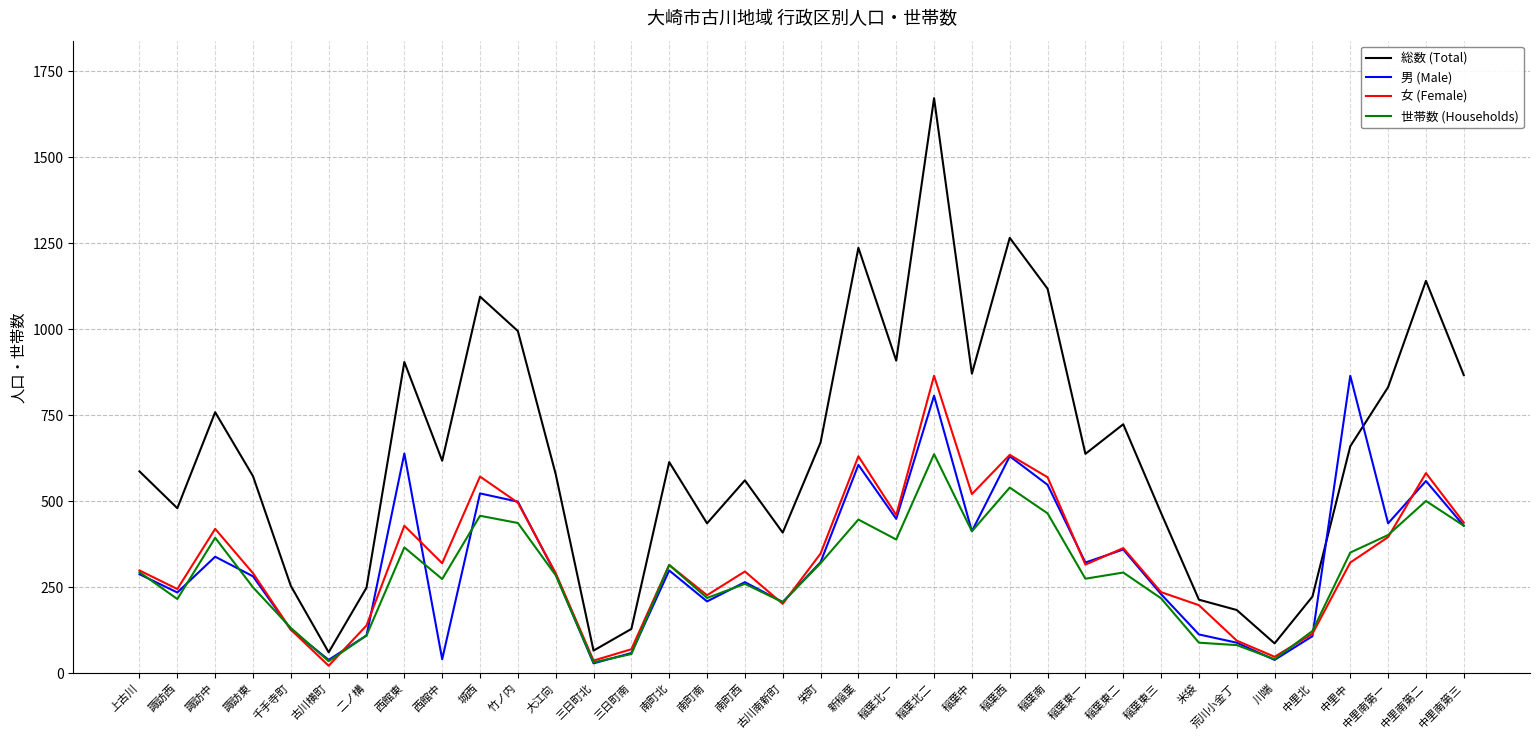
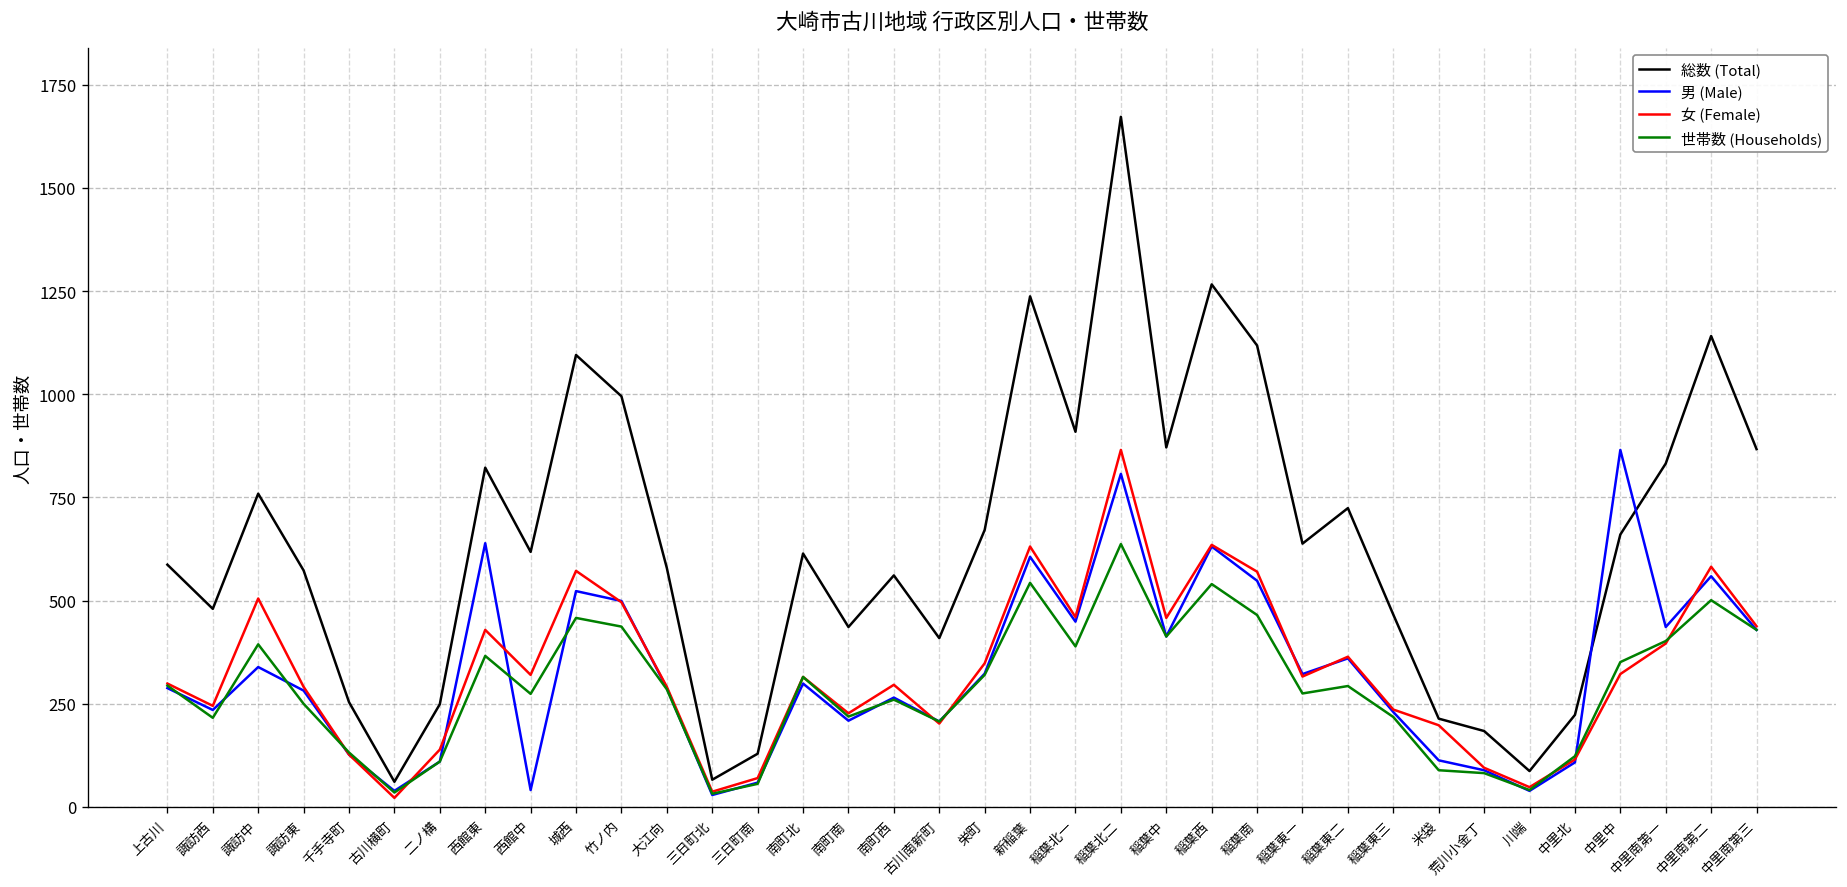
女 (Female), 諏訪中: 420 -> 510
総数 (Total), 西館東: 910 -> 820
世帯数 (Households), 新稲葉: 450 -> 540
女 (Female), 稲葉中: 520 -> 460
